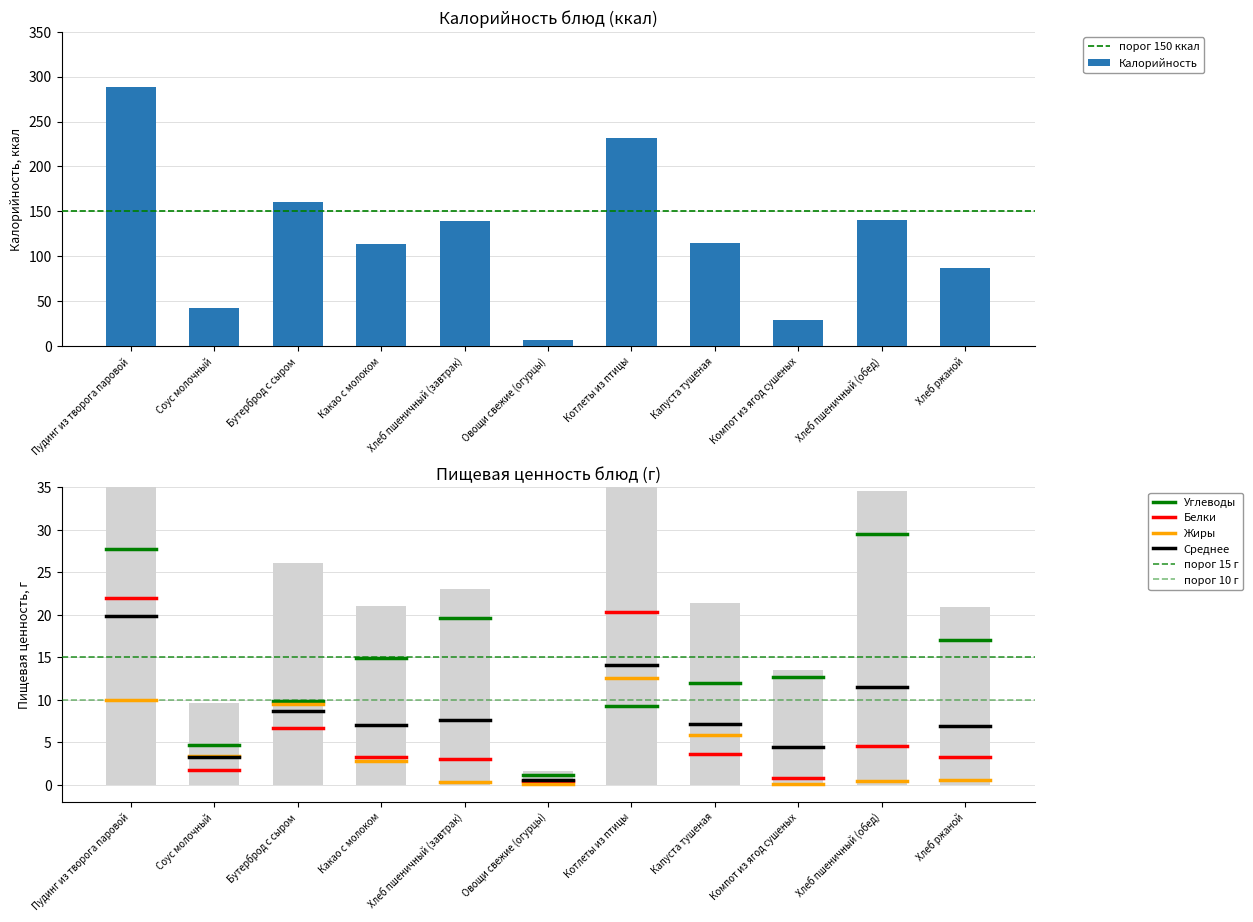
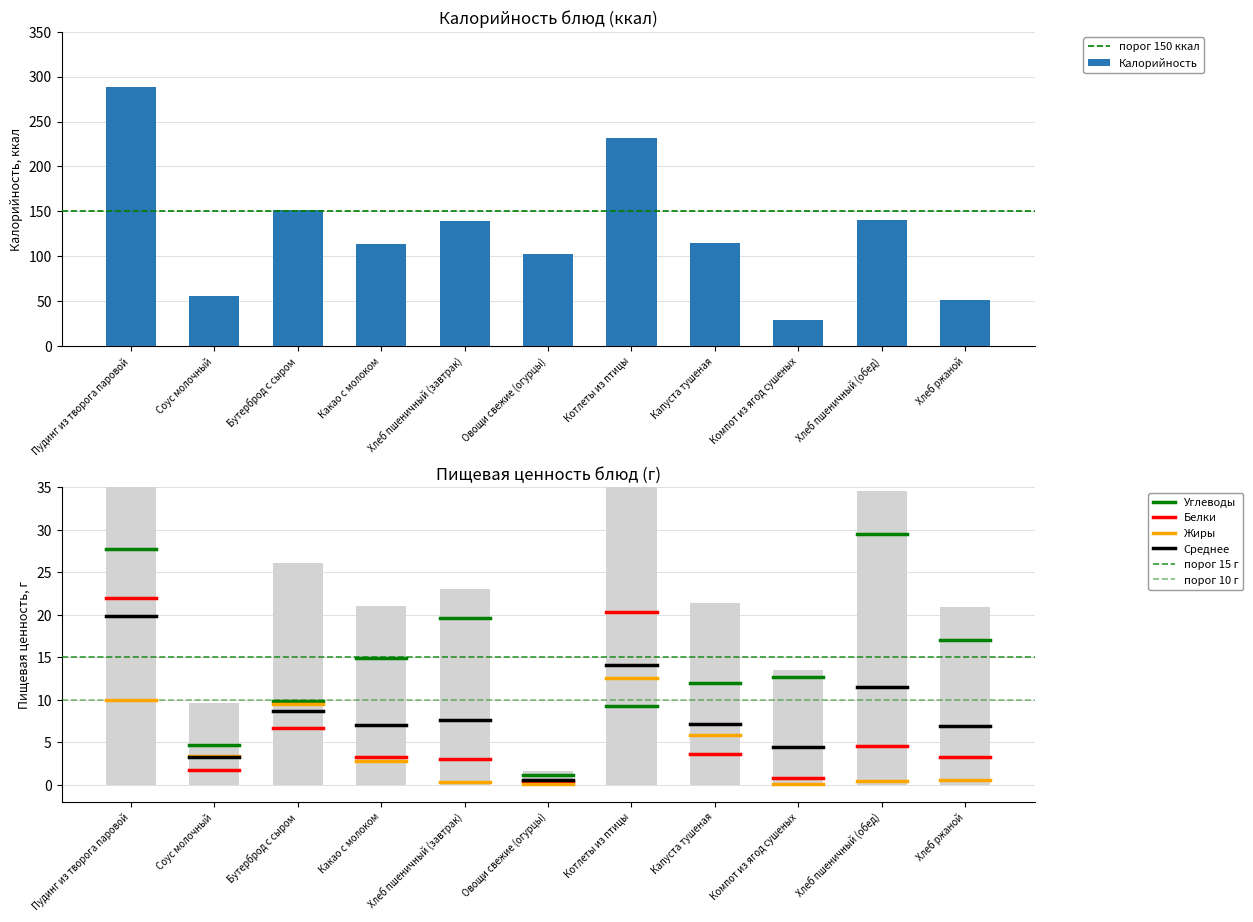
Калорийность блюд (ккал), Соус молочный: 40 -> 60
Калорийность блюд (ккал), Бутерброд с сыром: 160 -> 150
Калорийность блюд (ккал), Овощи свежие (огурцы): 10 -> 100
Калорийность блюд (ккал), Хлеб ржаной: 90 -> 50
